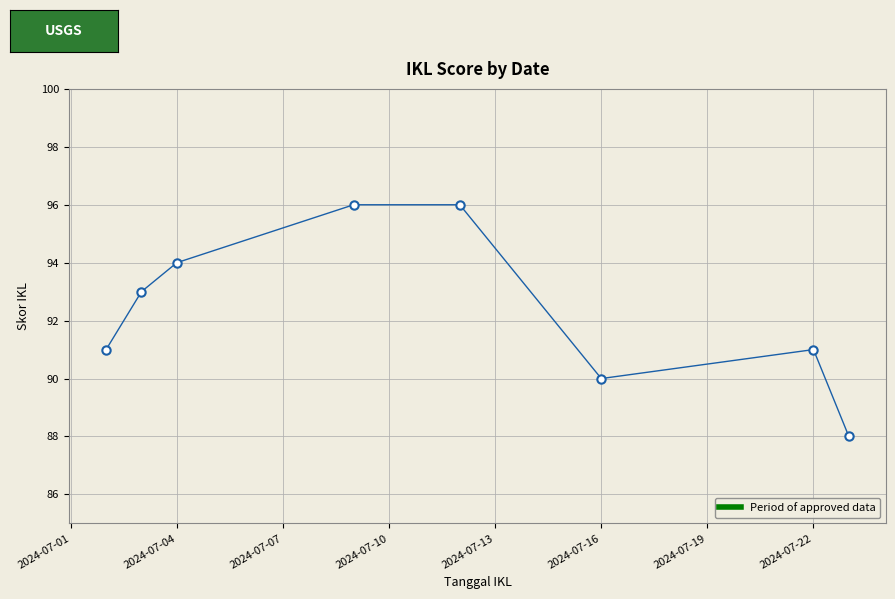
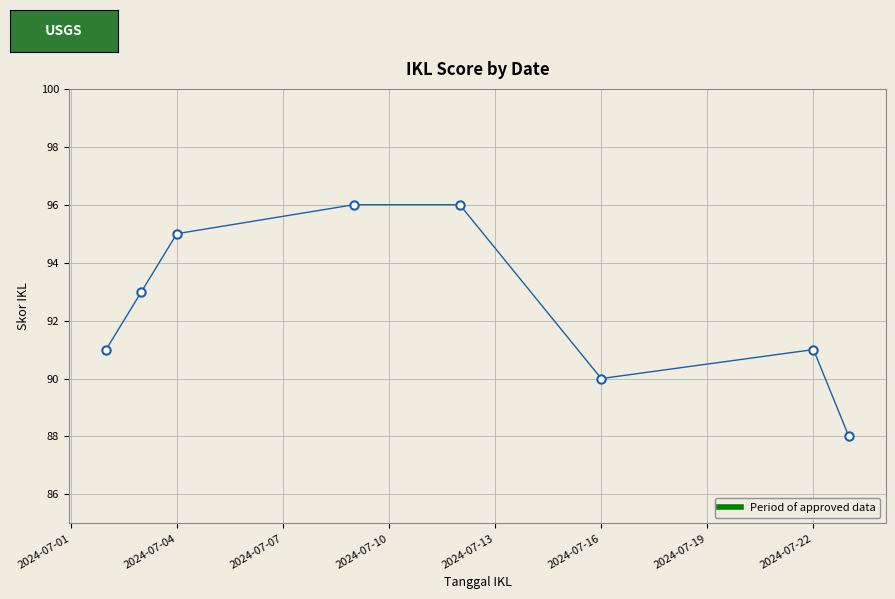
2024-07-04: 94 -> 95
